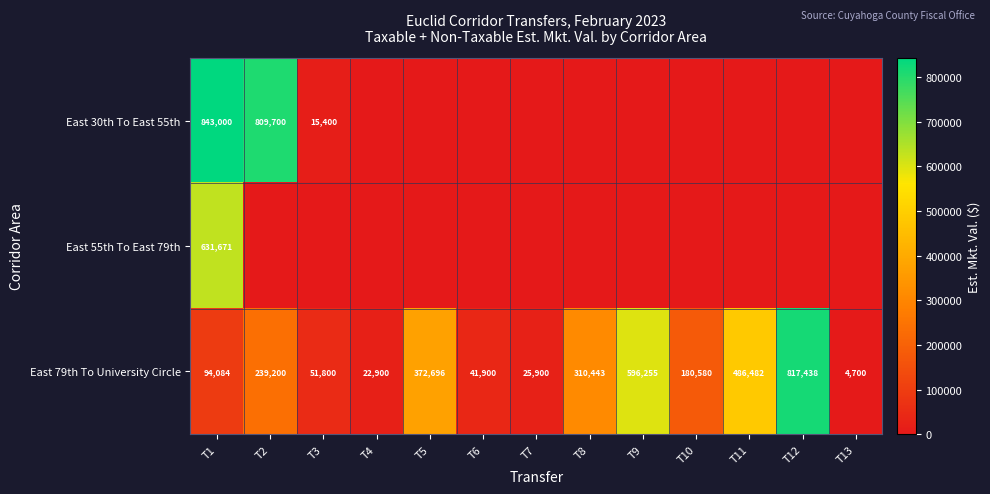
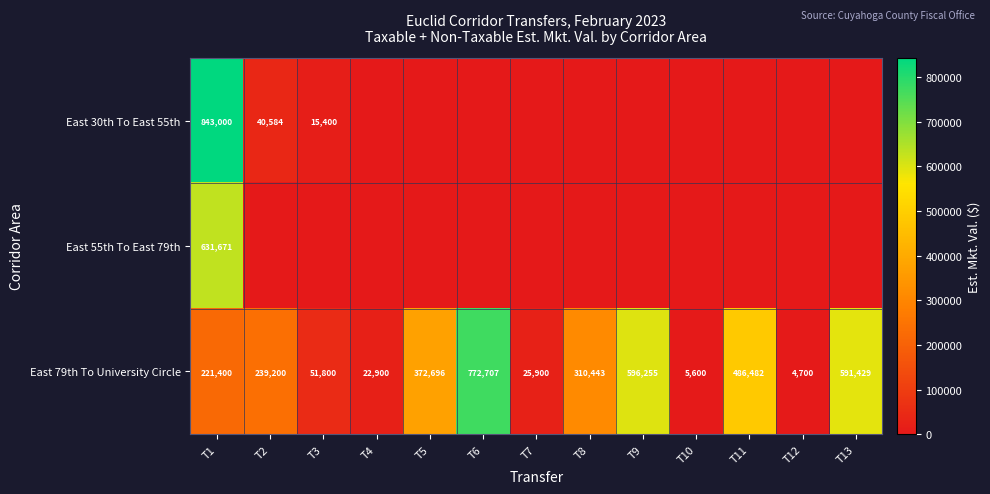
East 30th To East 55th, T2: 809,700 -> 40,584
East 79th To University Circle, T1: 94,084 -> 221,400
East 79th To University Circle, T6: 41,900 -> 772,707
East 79th To University Circle, T10: 180,580 -> 5,600
East 79th To University Circle, T12: 817,438 -> 4,700
East 79th To University Circle, T13: 4,700 -> 591,429
